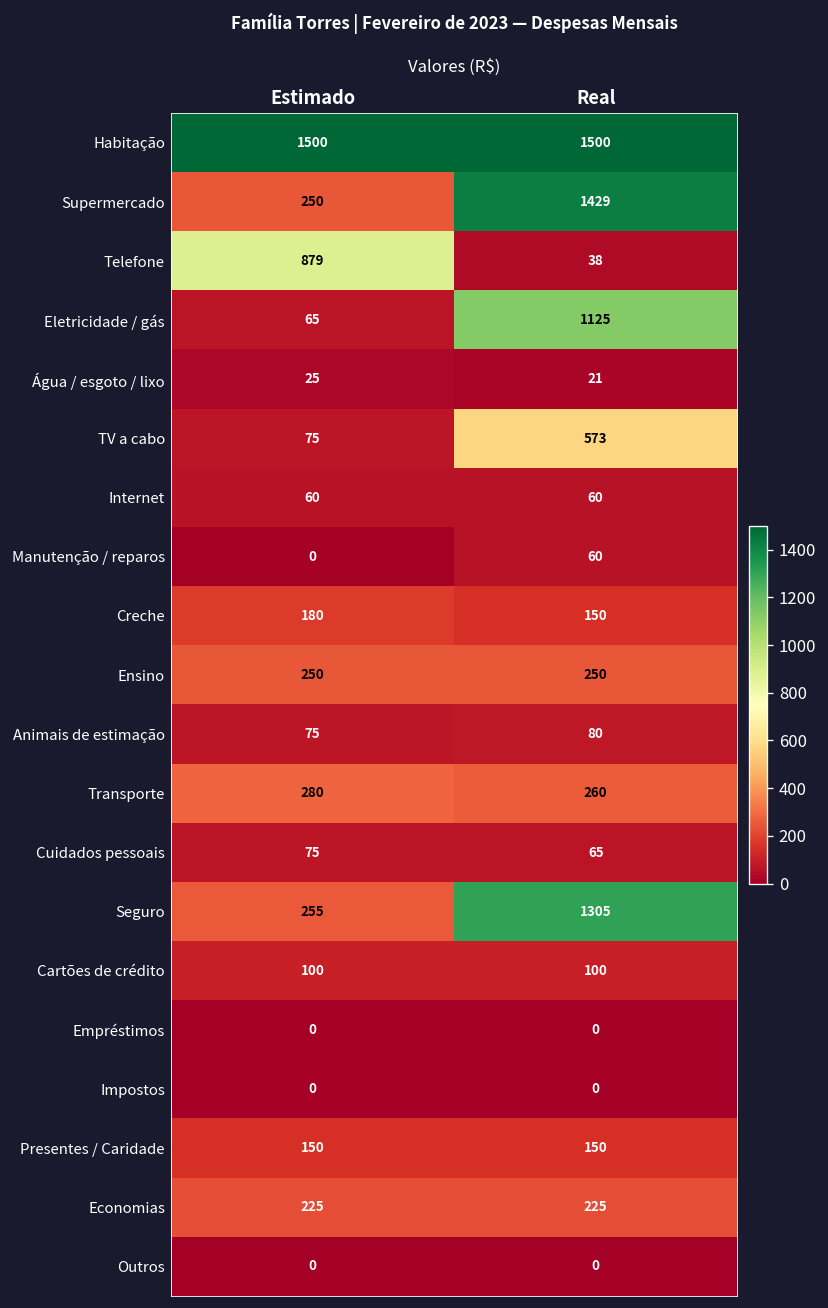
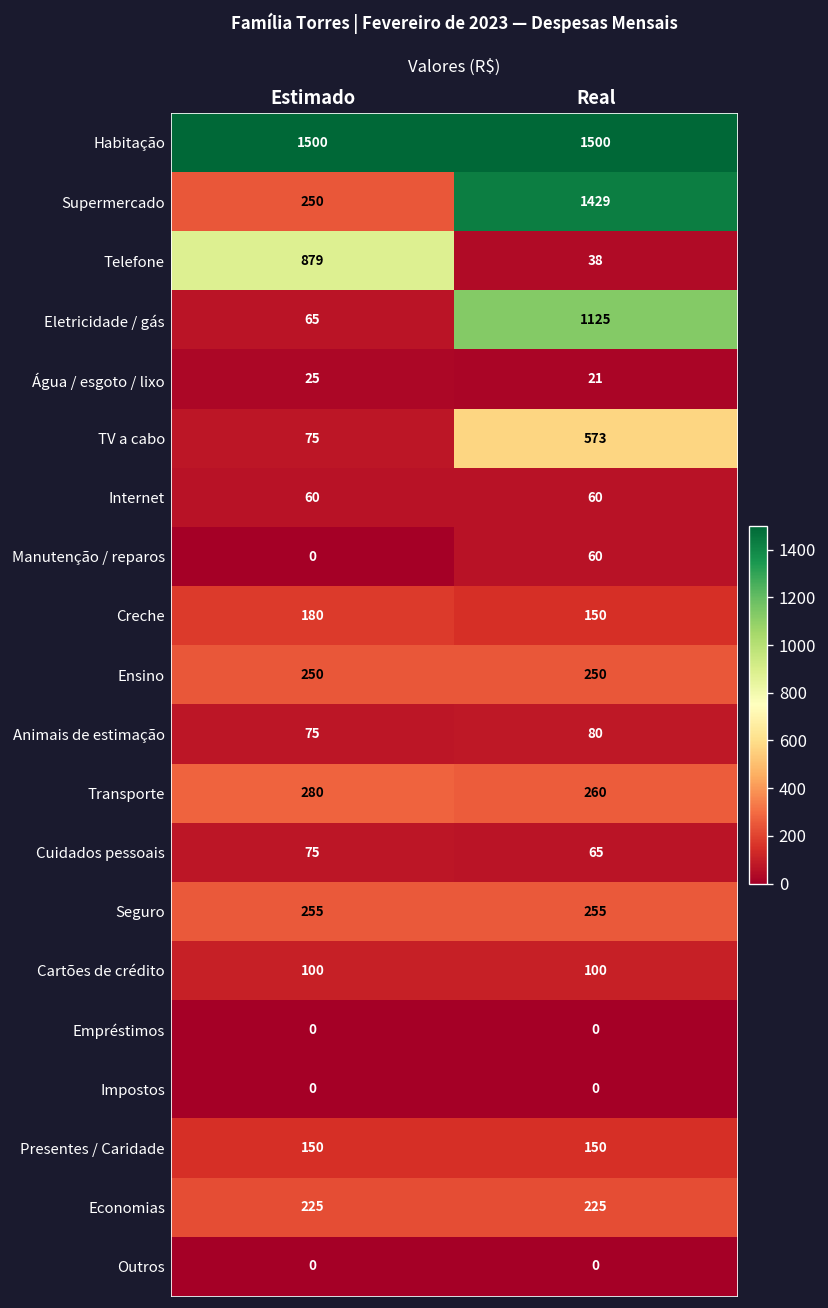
Seguro, Real: 1305 -> 255
